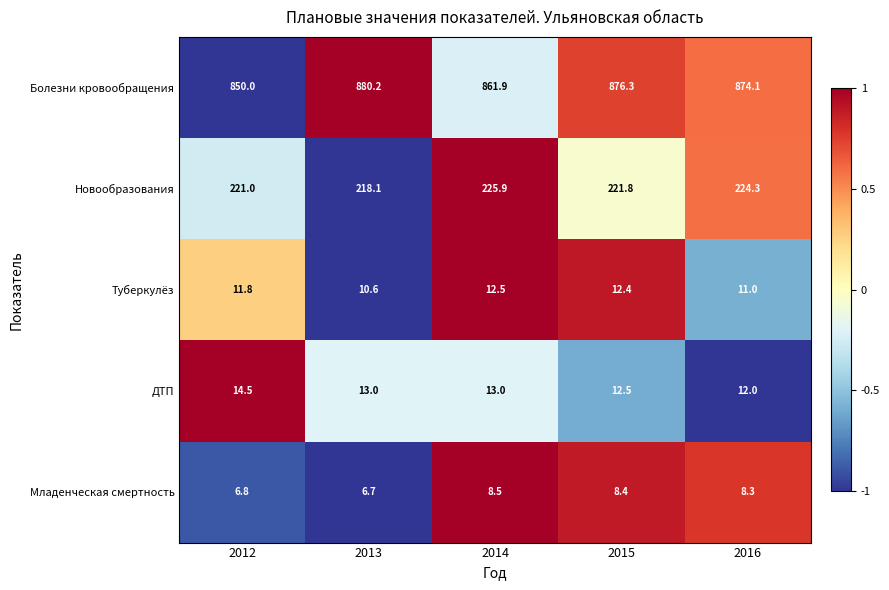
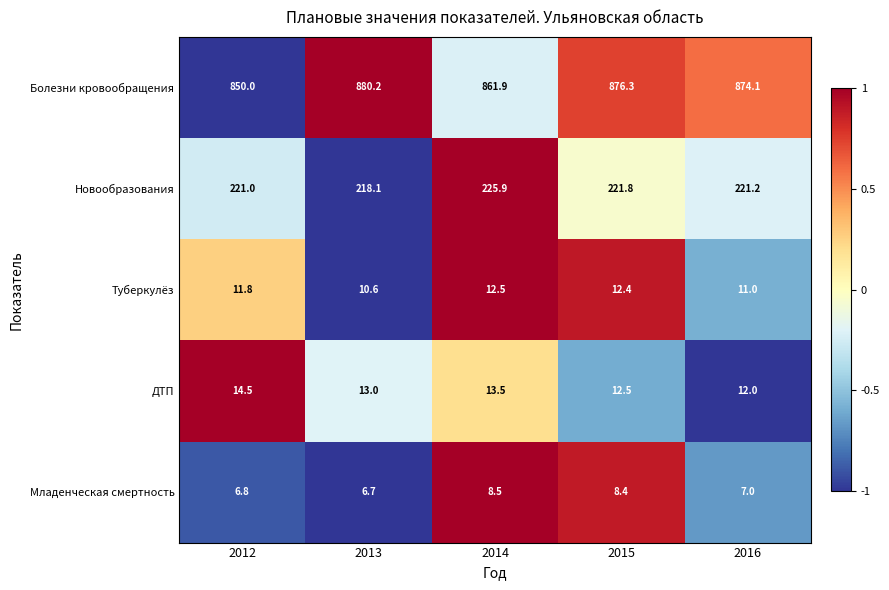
Новообразования, 2016: 224.3 -> 221.2
ДТП, 2014: 13.0 -> 13.5
Младенческая смертность, 2016: 8.3 -> 7.0
